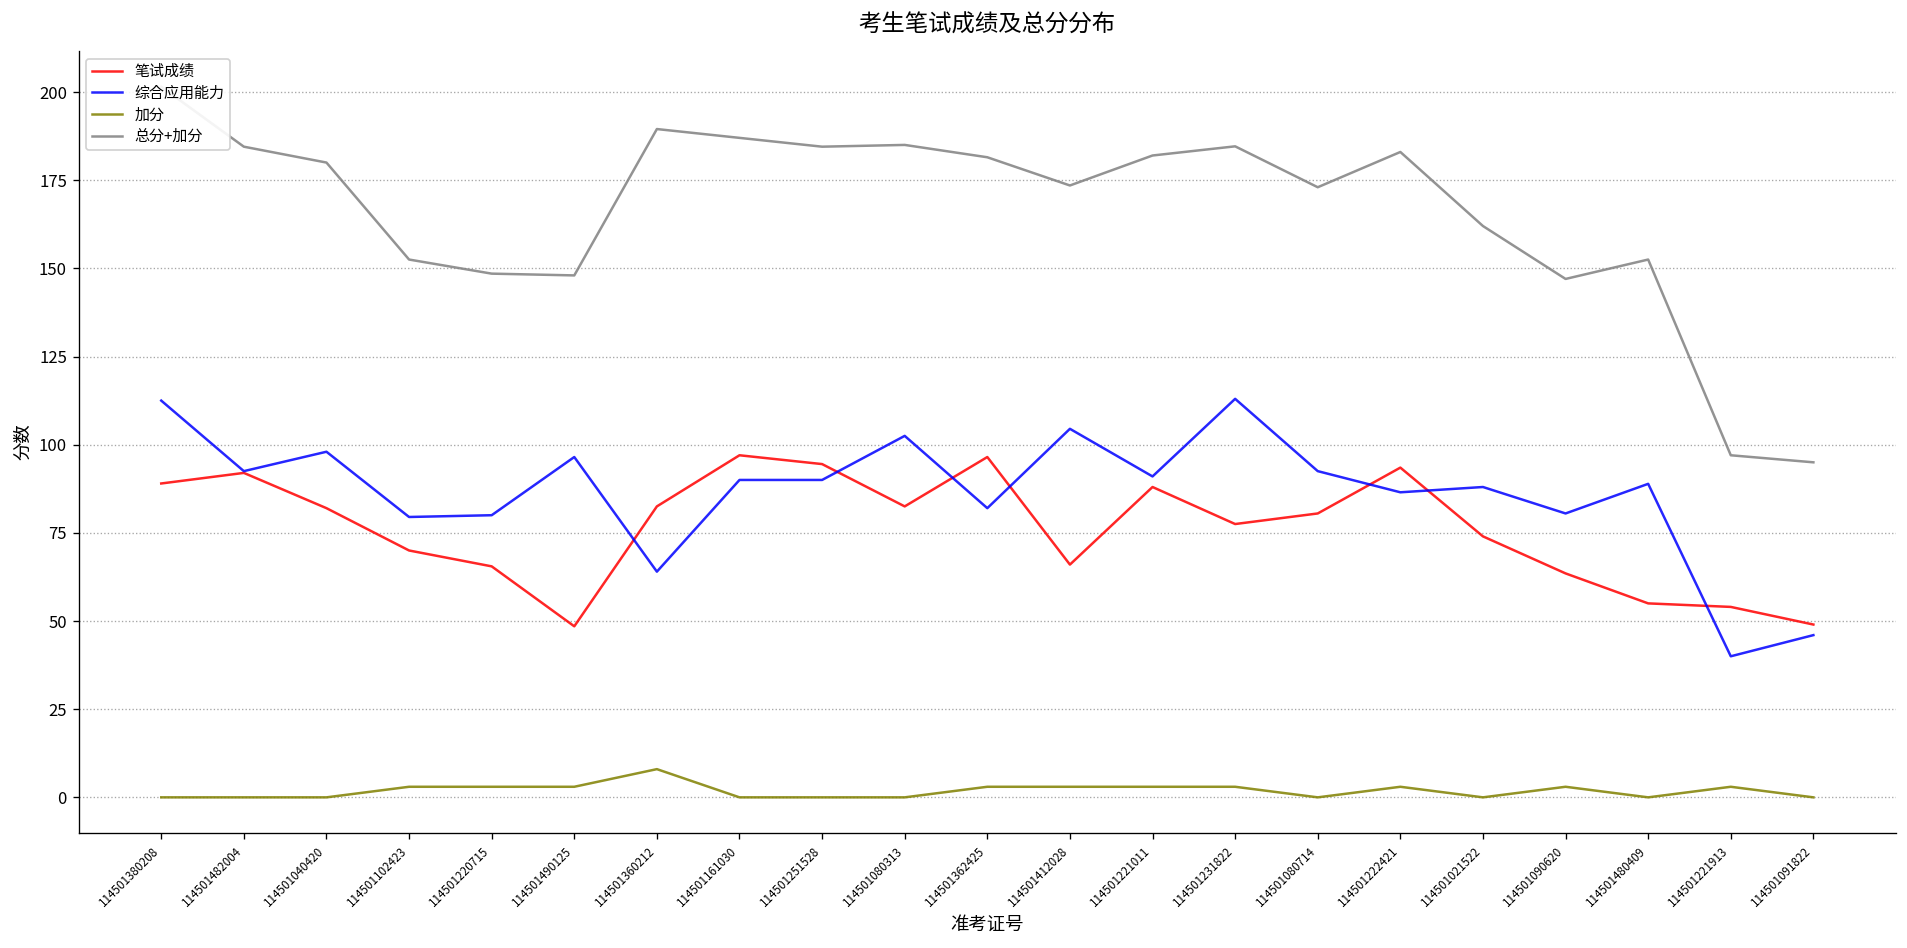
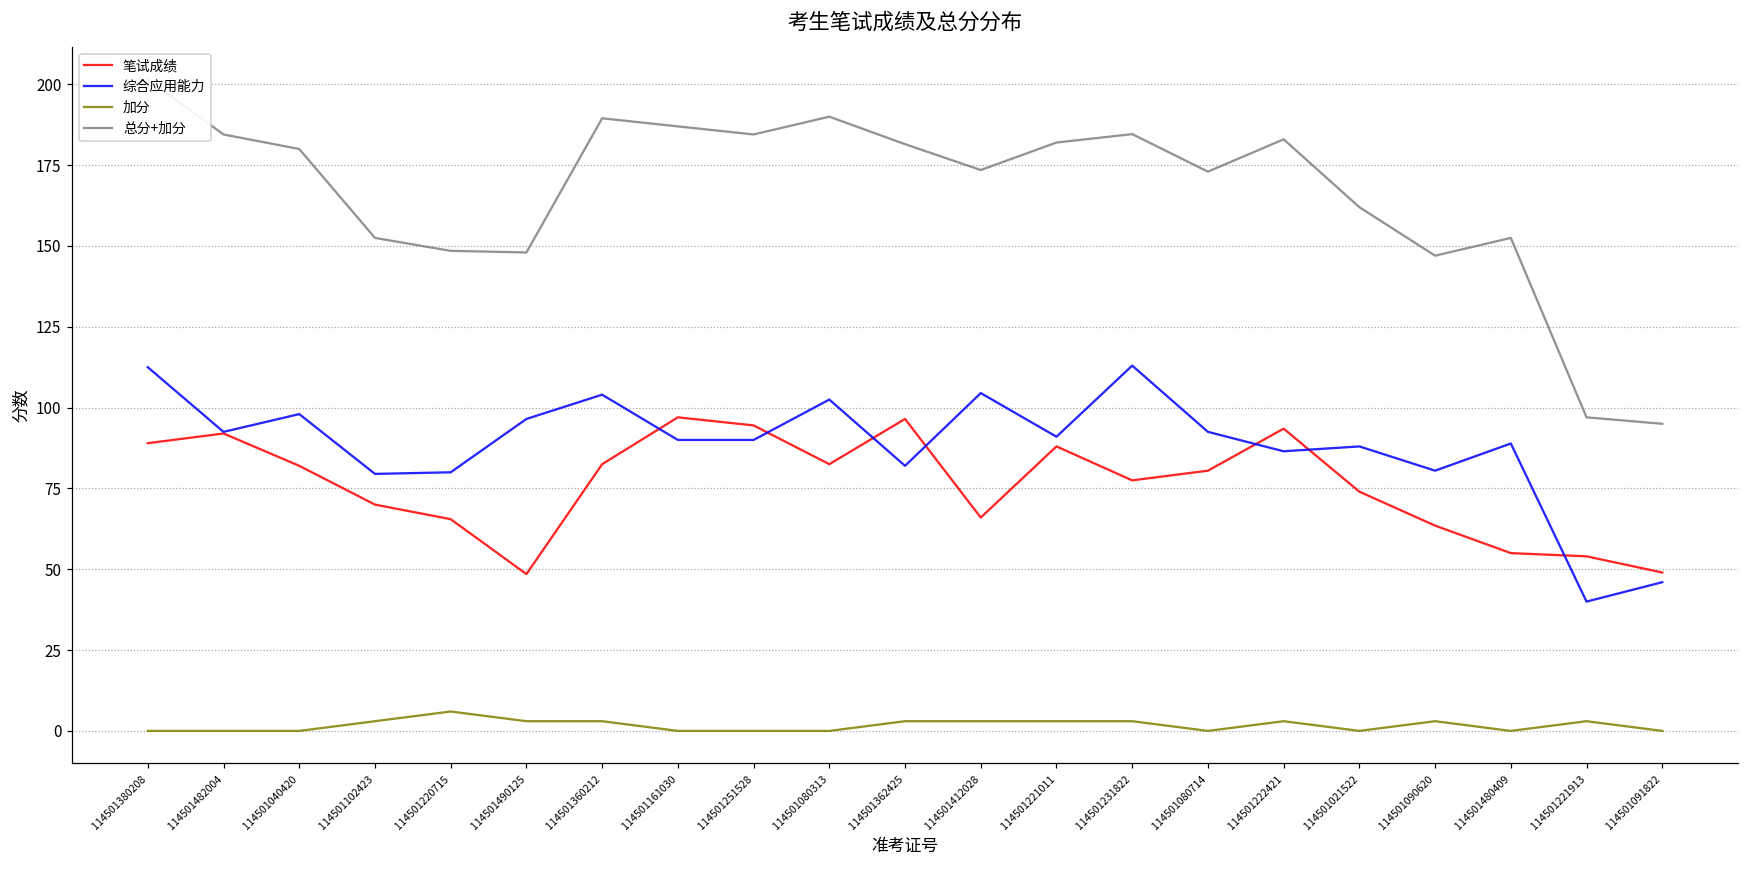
加分, 114501220715: 3 -> 6
综合应用能力, 114501360212: 64 -> 104
加分, 114501360212: 8 -> 3
总分+加分, 114501080313: 185 -> 190
